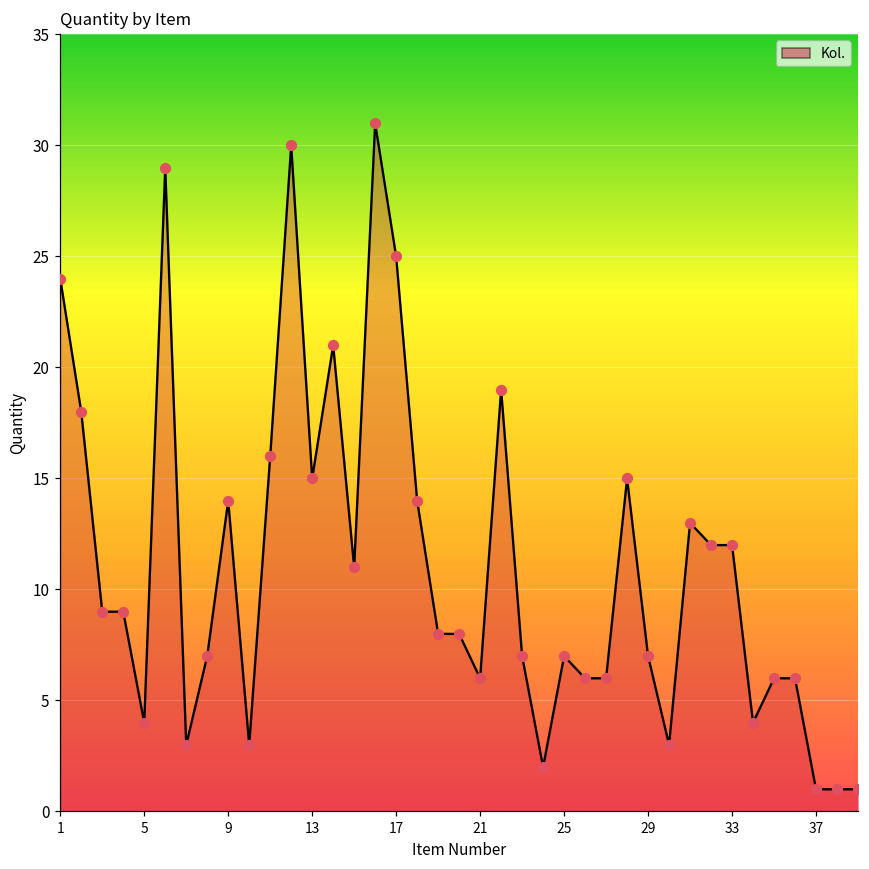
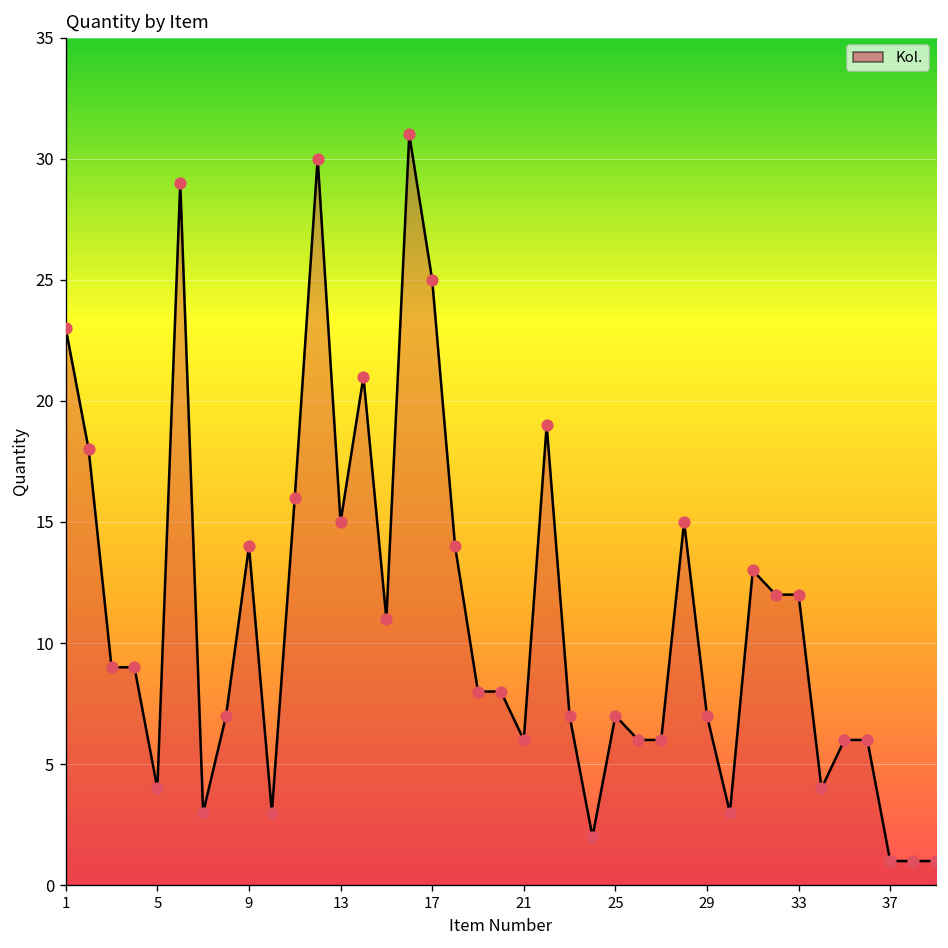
1: 24 -> 23
